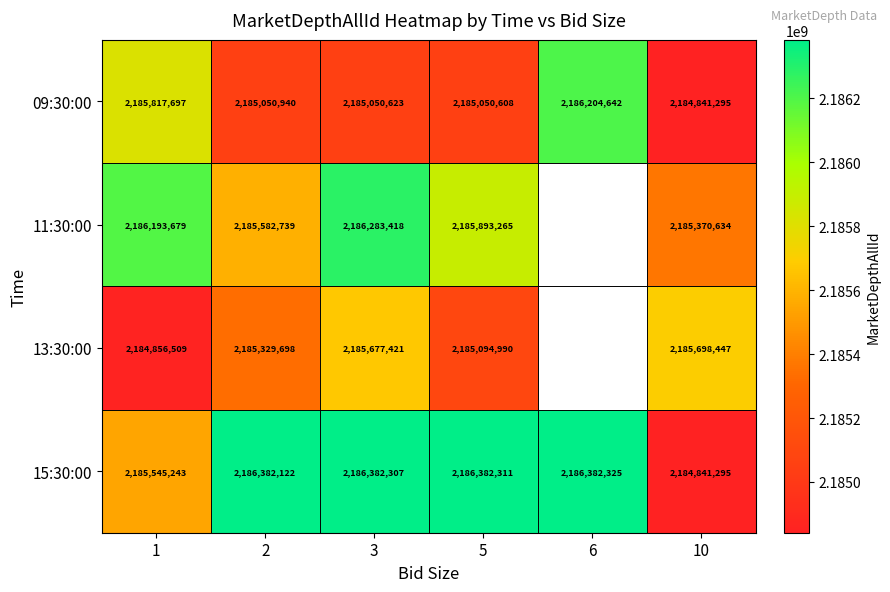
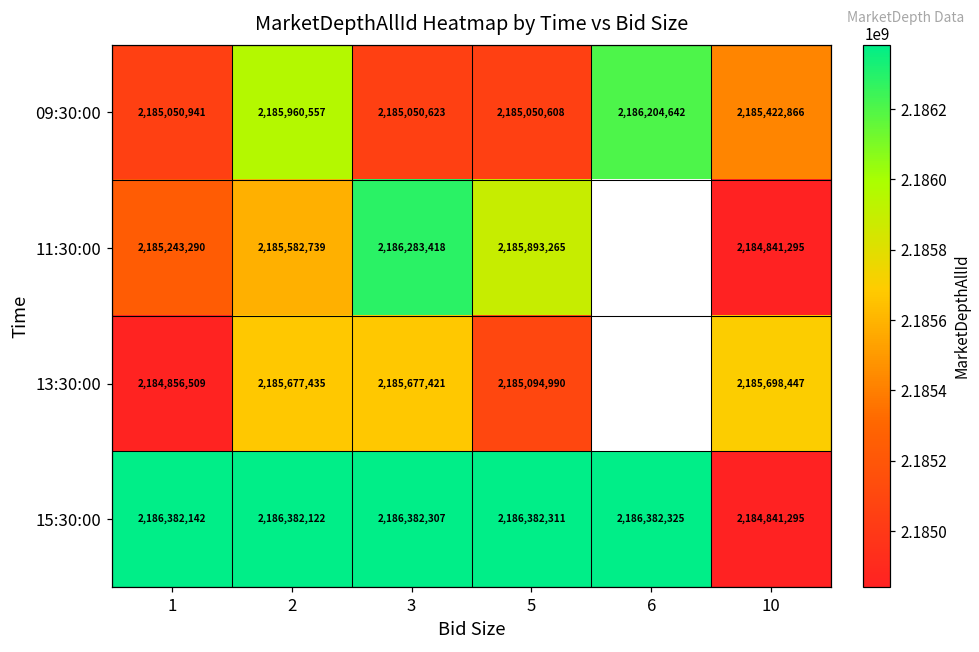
09:30:00, 1: 2,185,817,697 -> 2,185,050,941
09:30:00, 2: 2,185,050,940 -> 2,185,960,557
09:30:00, 10: 2,184,841,295 -> 2,185,422,866
11:30:00, 1: 2,186,193,679 -> 2,185,243,290
11:30:00, 10: 2,185,370,634 -> 2,184,841,295
13:30:00, 2: 2,185,329,698 -> 2,185,677,435
15:30:00, 1: 2,185,545,243 -> 2,186,382,142
